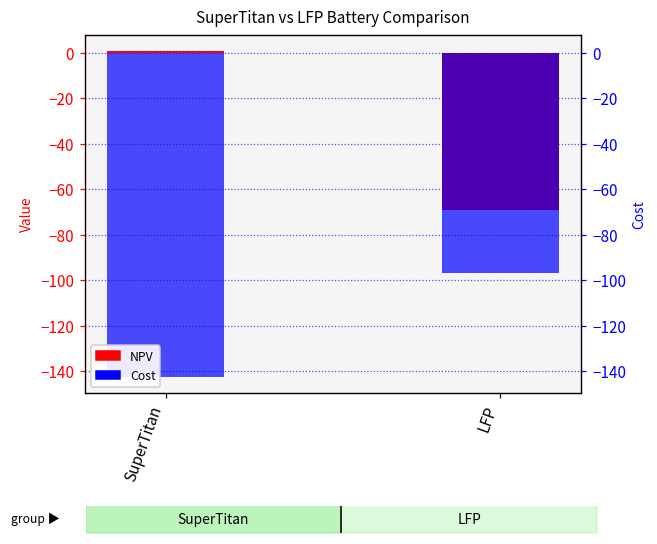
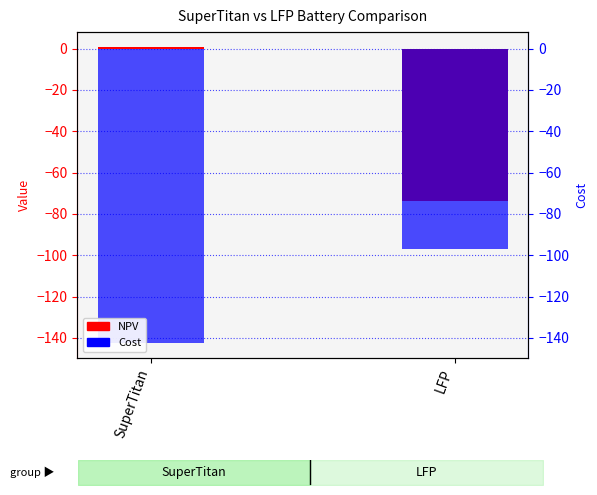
SuperTitan vs LFP Battery Comparison, NPV, LFP: -69 -> -74
